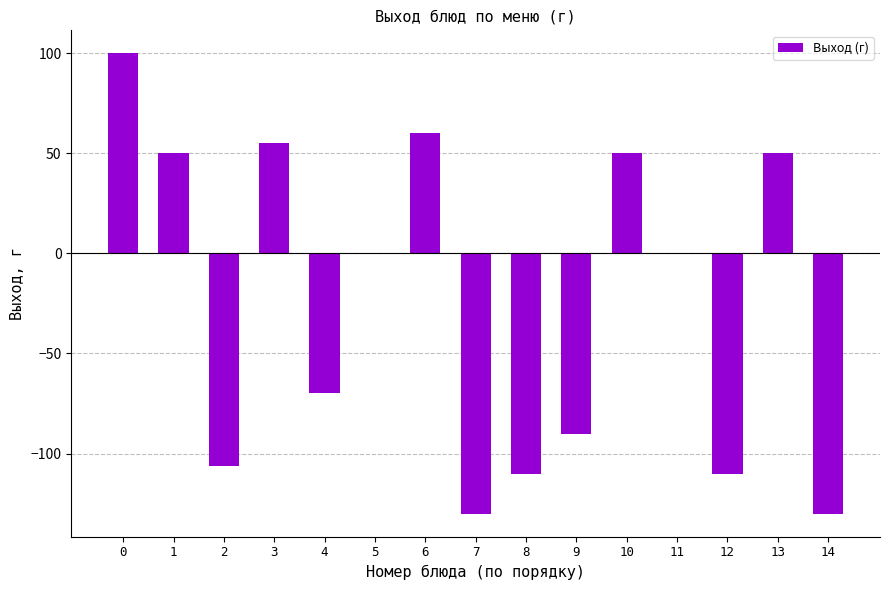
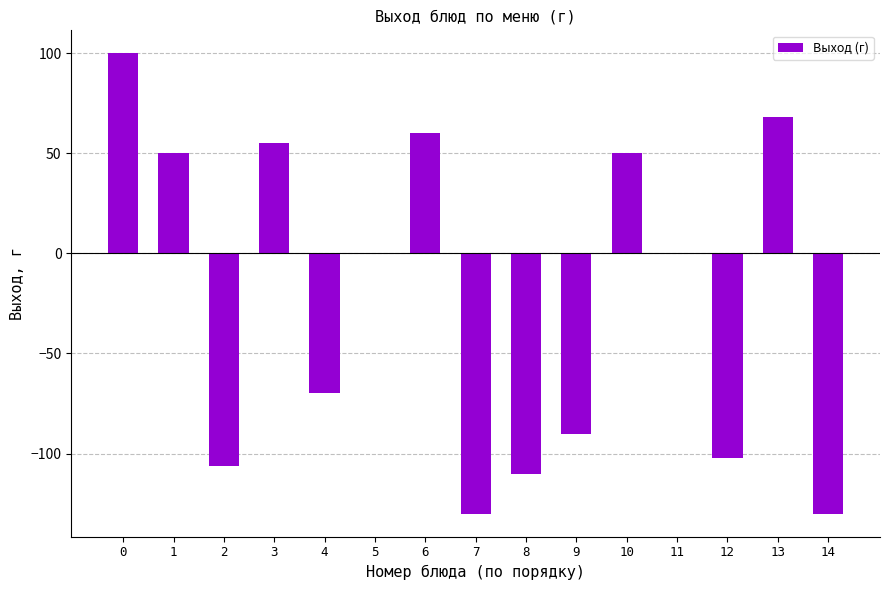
12: -110 -> -102
13: 50 -> 68
